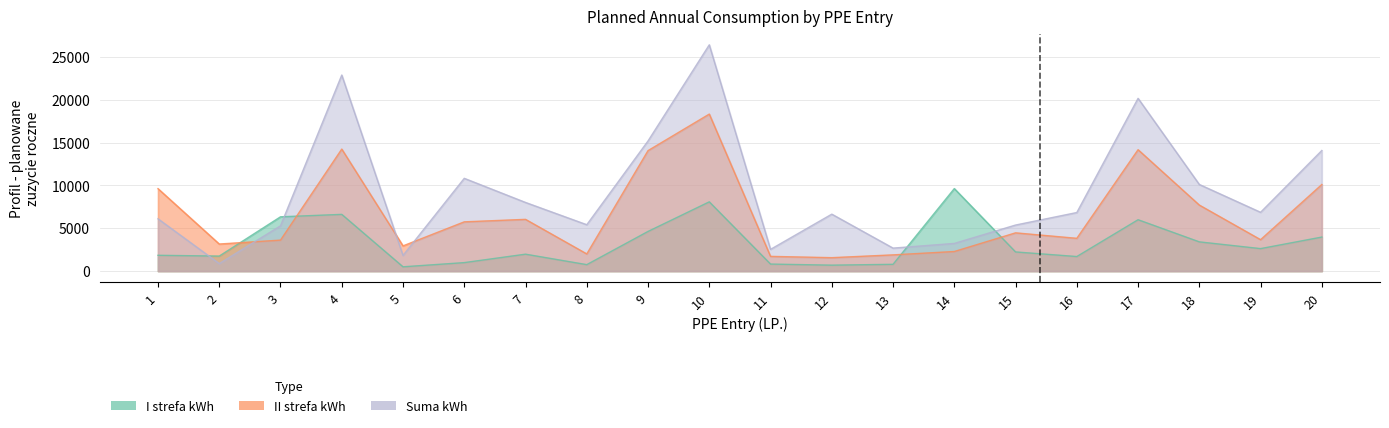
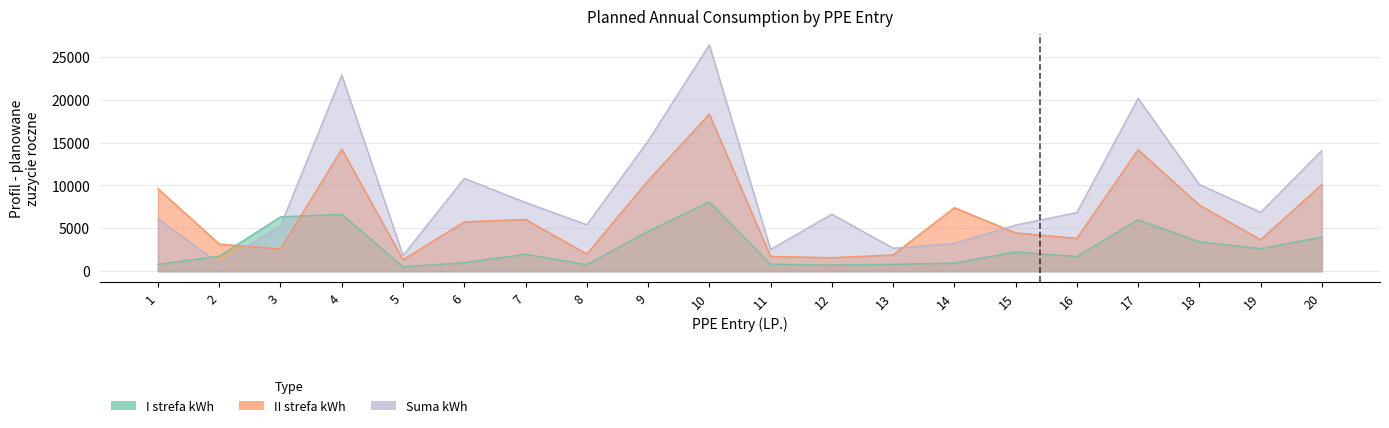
I strefa kWh, 1: 2000 -> 1000
II strefa kWh, 3: 4000 -> 3000
II strefa kWh, 5: 3000 -> 1000
II strefa kWh, 9: 14000 -> 11000
I strefa kWh, 14: 10000 -> 1000
II strefa kWh, 14: 2000 -> 7000
